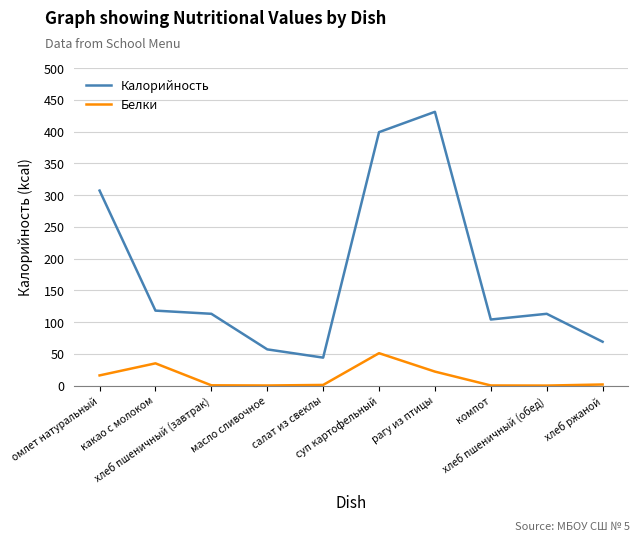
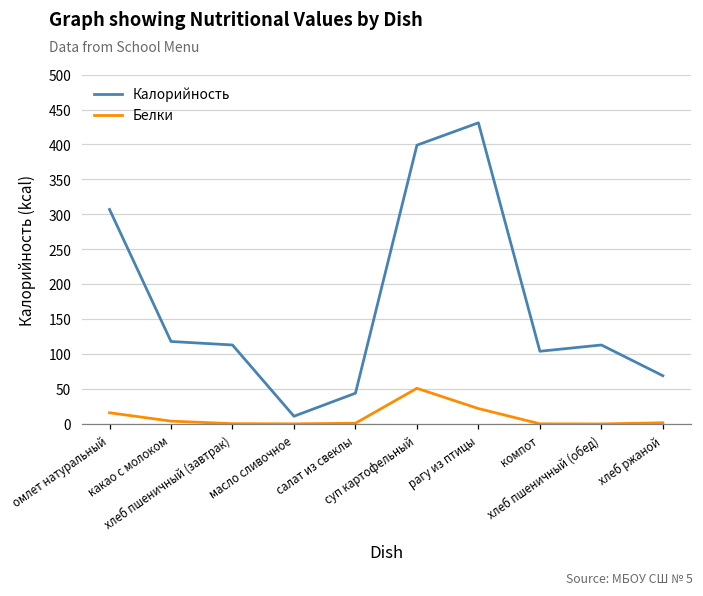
Белки, какао с молоком: 40 -> 0
Калорийность, масло сливочное: 60 -> 10
